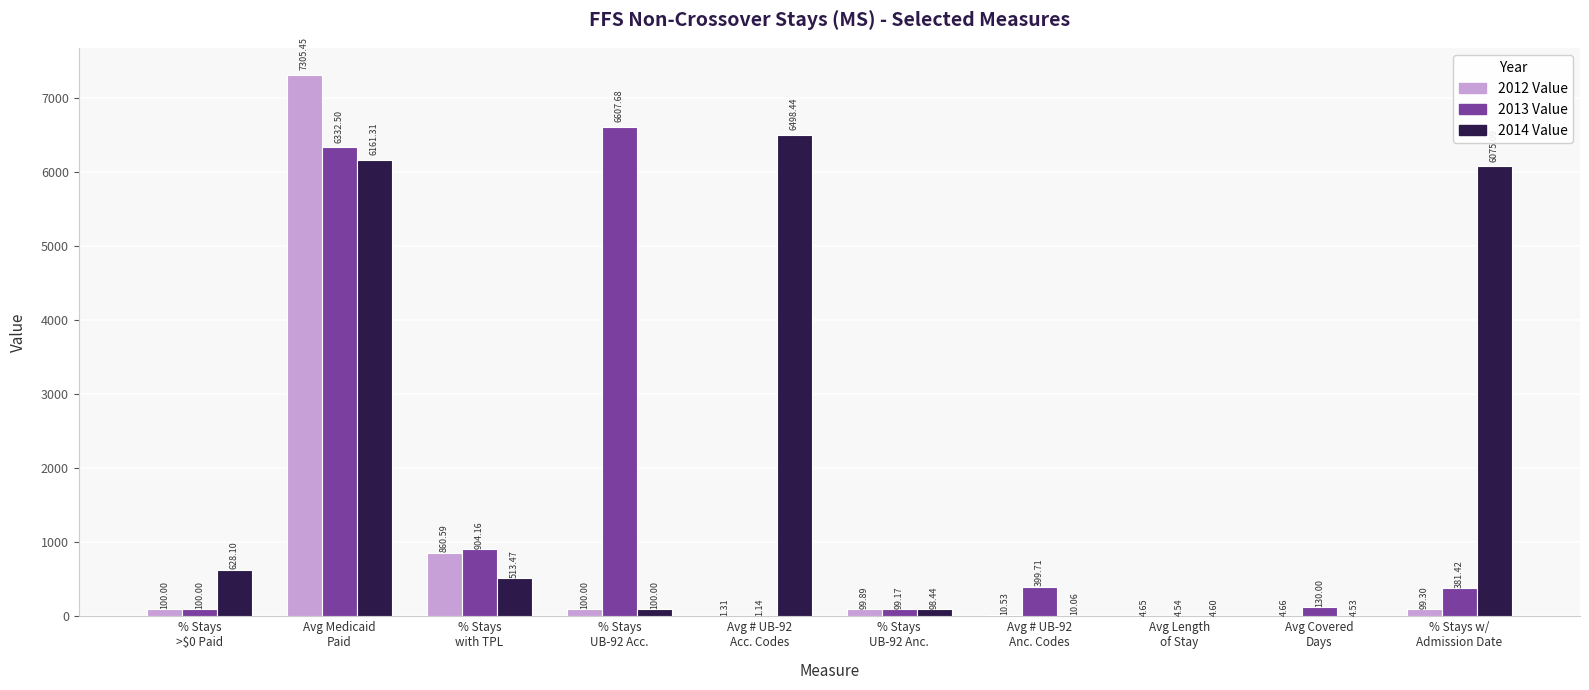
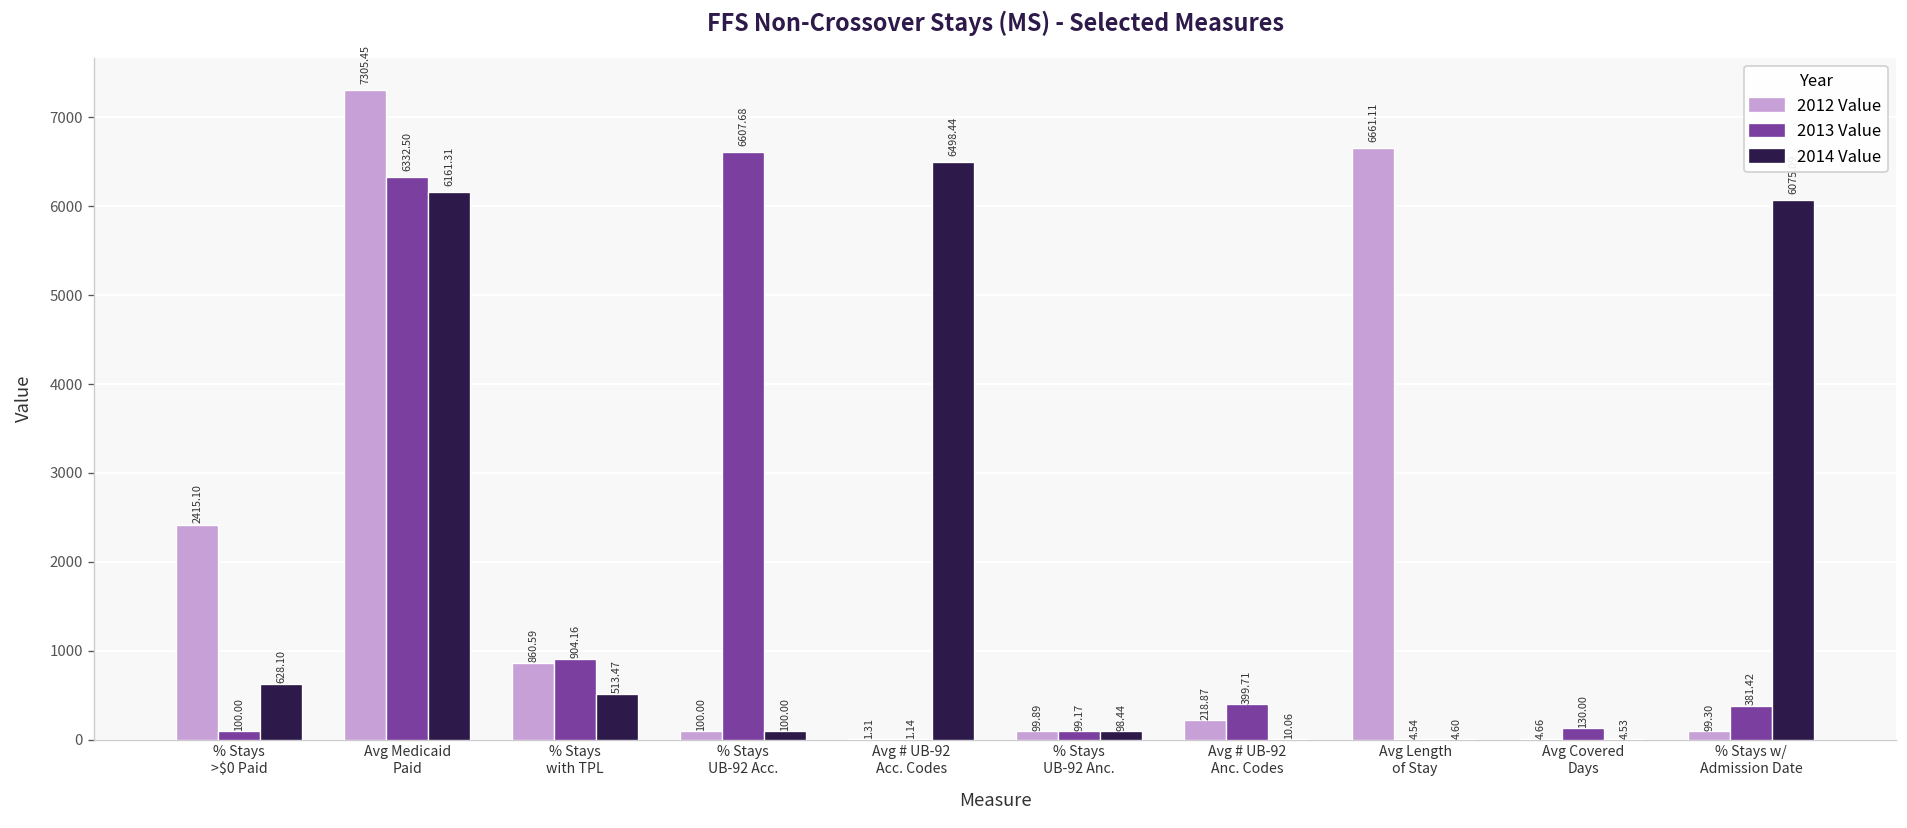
2012 Value, % Stays >$0 Paid: 100.00 -> 2415.10
2012 Value, Avg # UB-92 Anc. Codes: 10.53 -> 218.87
2012 Value, Avg Length of Stay: 4.65 -> 6661.11
